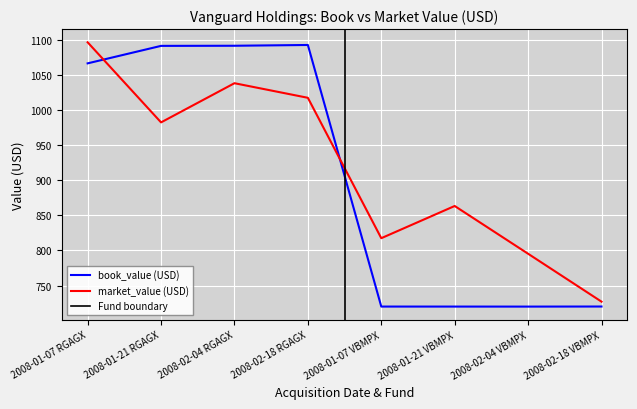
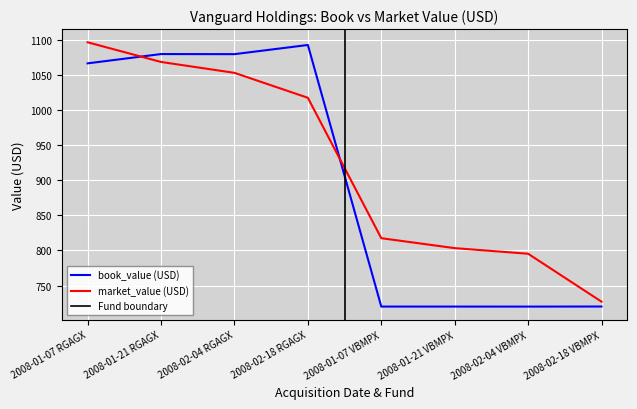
book_value (USD), 2008-01-21 RGAGX: 1090 -> 1080
market_value (USD), 2008-01-21 RGAGX: 980 -> 1070
book_value (USD), 2008-02-04 RGAGX: 1090 -> 1080
market_value (USD), 2008-02-04 RGAGX: 1040 -> 1050
market_value (USD), 2008-01-21 VBMPX: 860 -> 800
